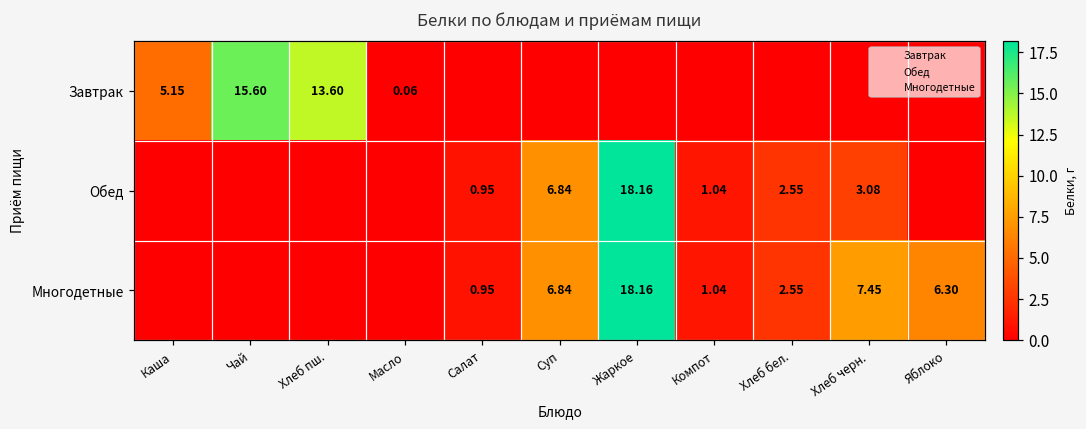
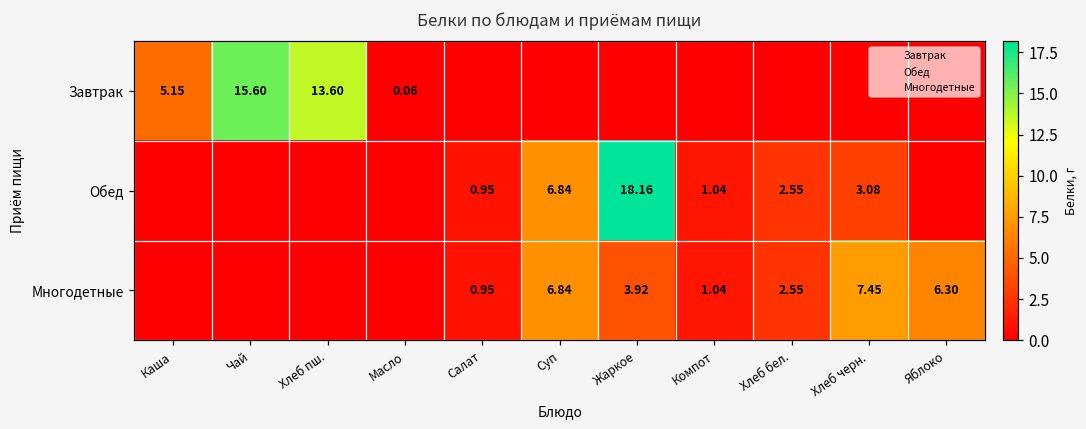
Многодетные, Жаркое: 18.16 -> 3.92
